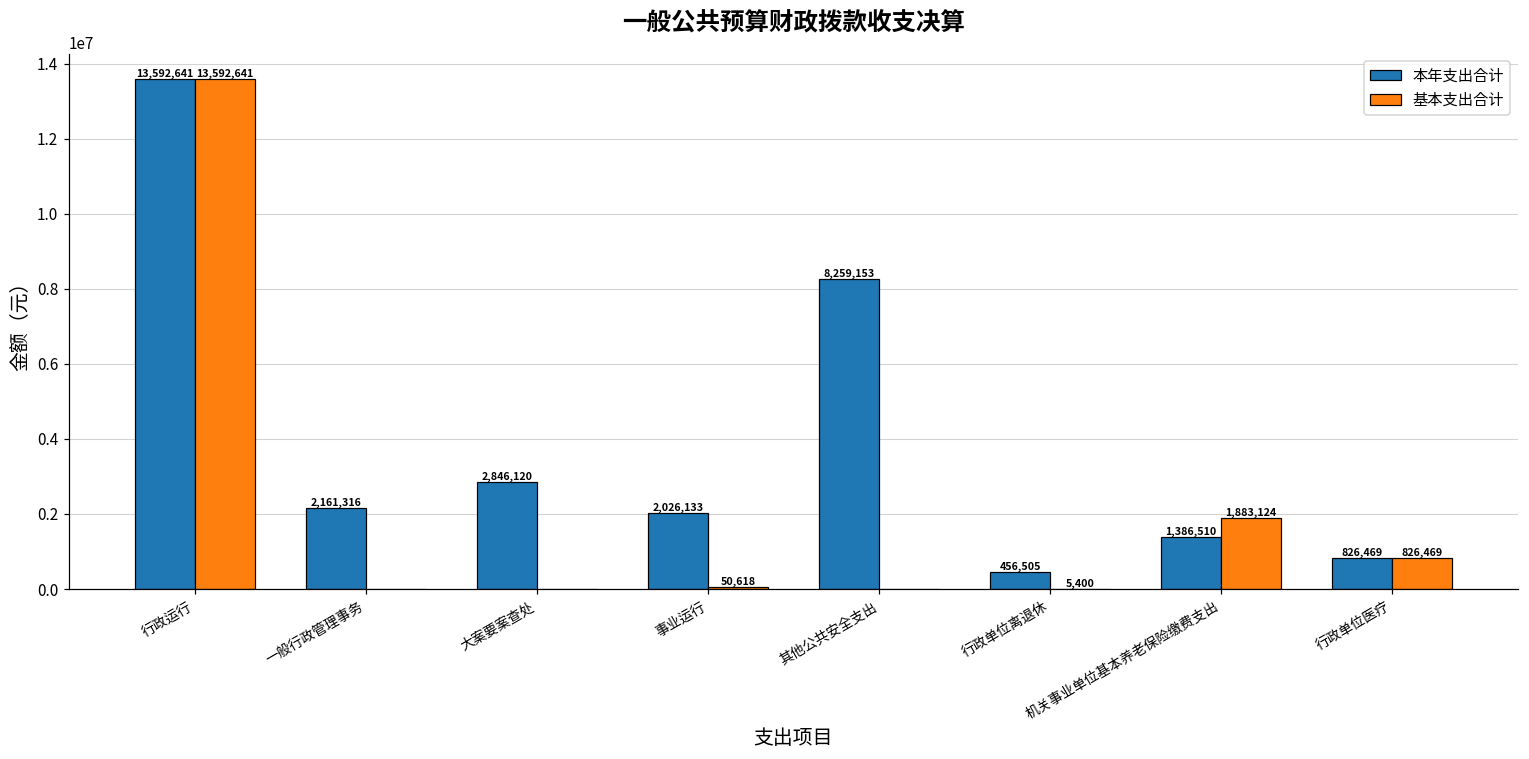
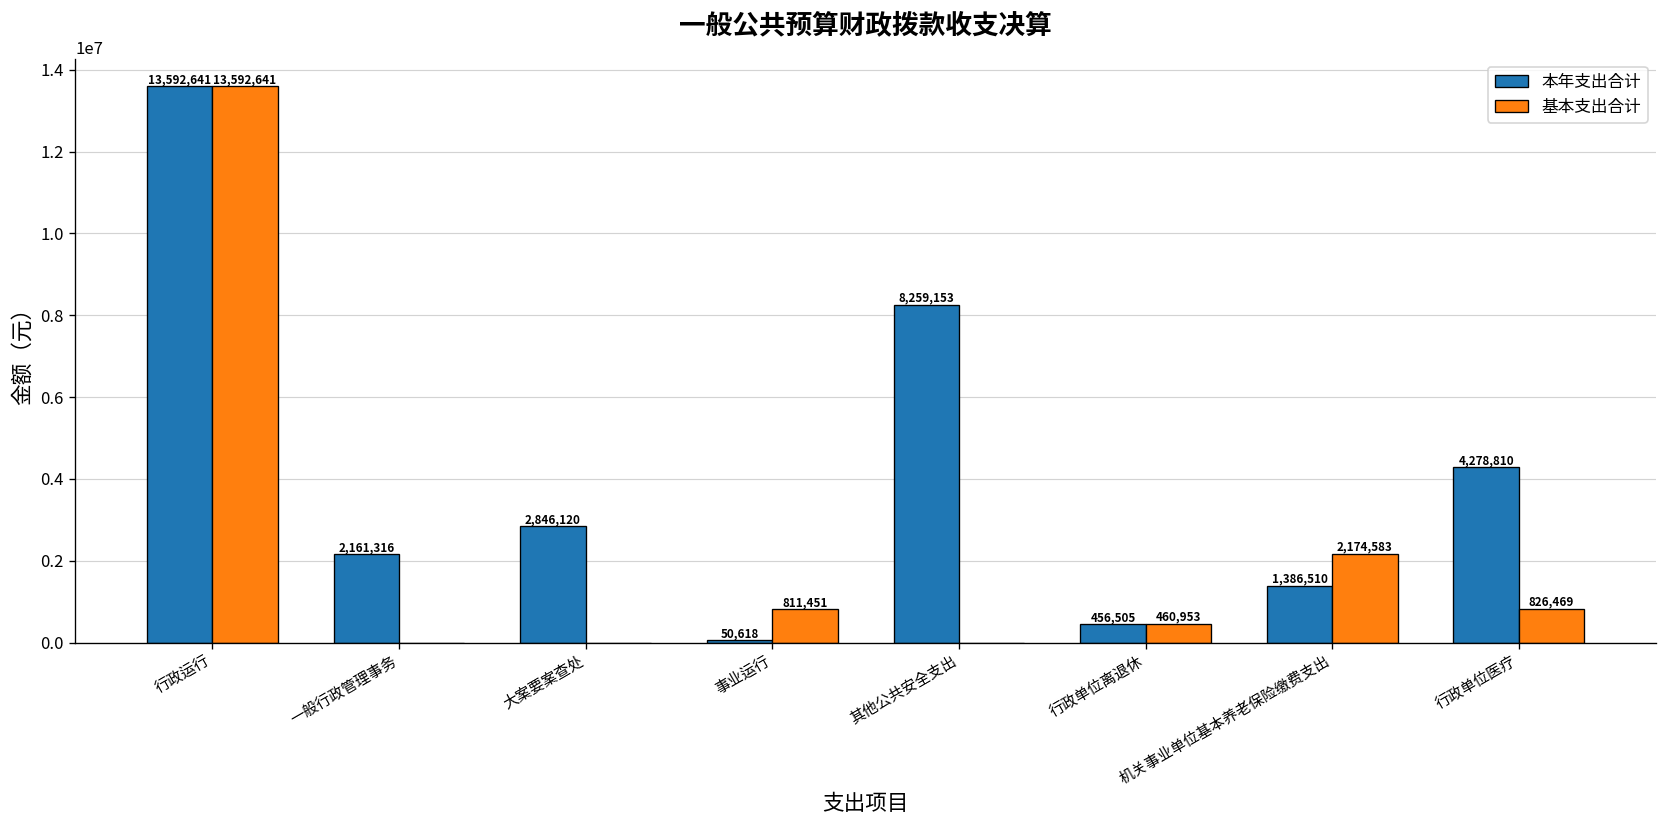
本年支出合计, 事业运行: 2,026,133 -> 50,618
基本支出合计, 事业运行: 50,618 -> 811,451
基本支出合计, 行政单位离退休: 5,400 -> 460,953
基本支出合计, 机关事业单位基本养老保险缴费支出: 1,883,124 -> 2,174,583
本年支出合计, 行政单位医疗: 826,469 -> 4,278,810
